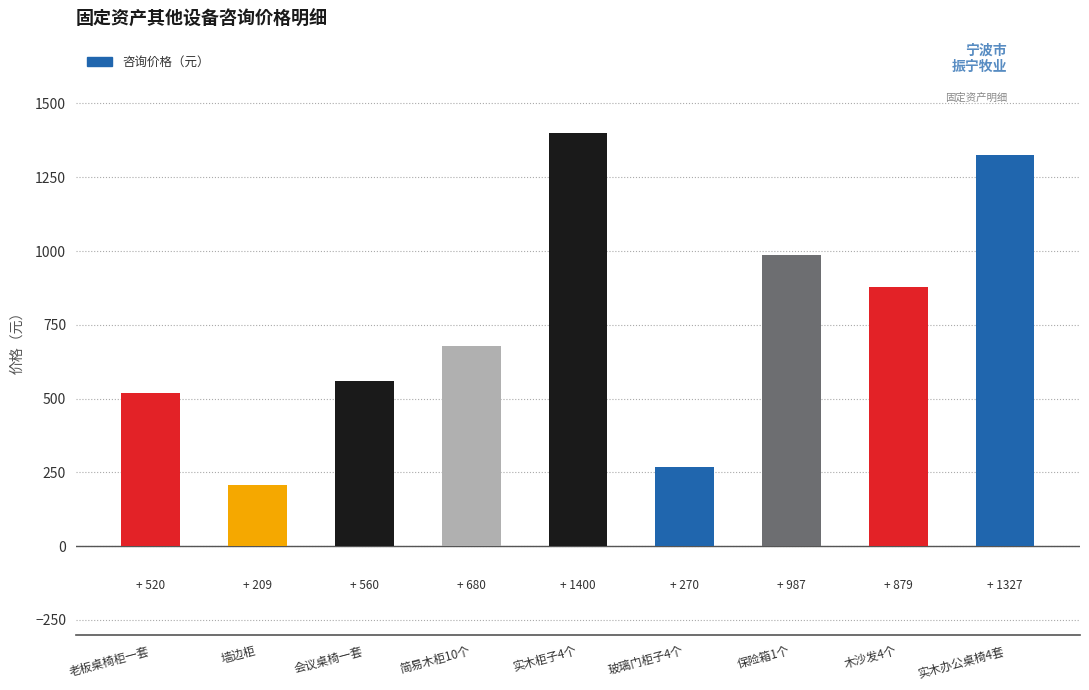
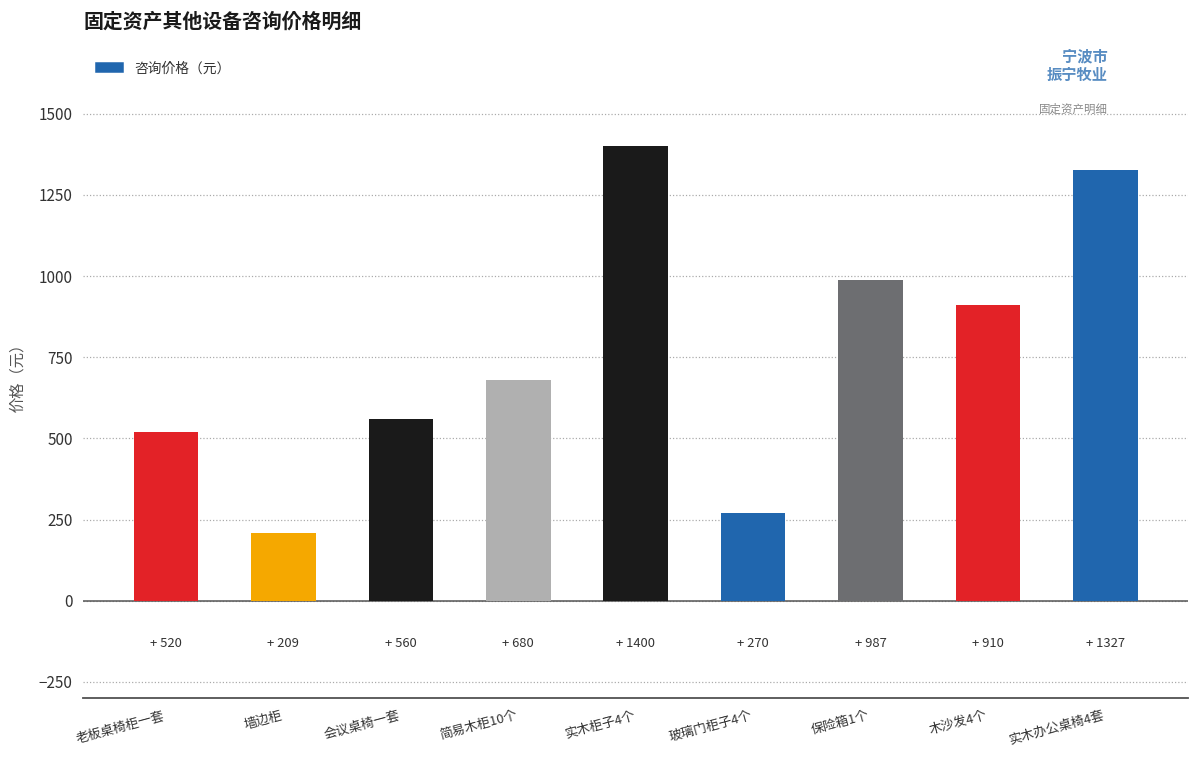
木沙发4个: 879 -> 910
